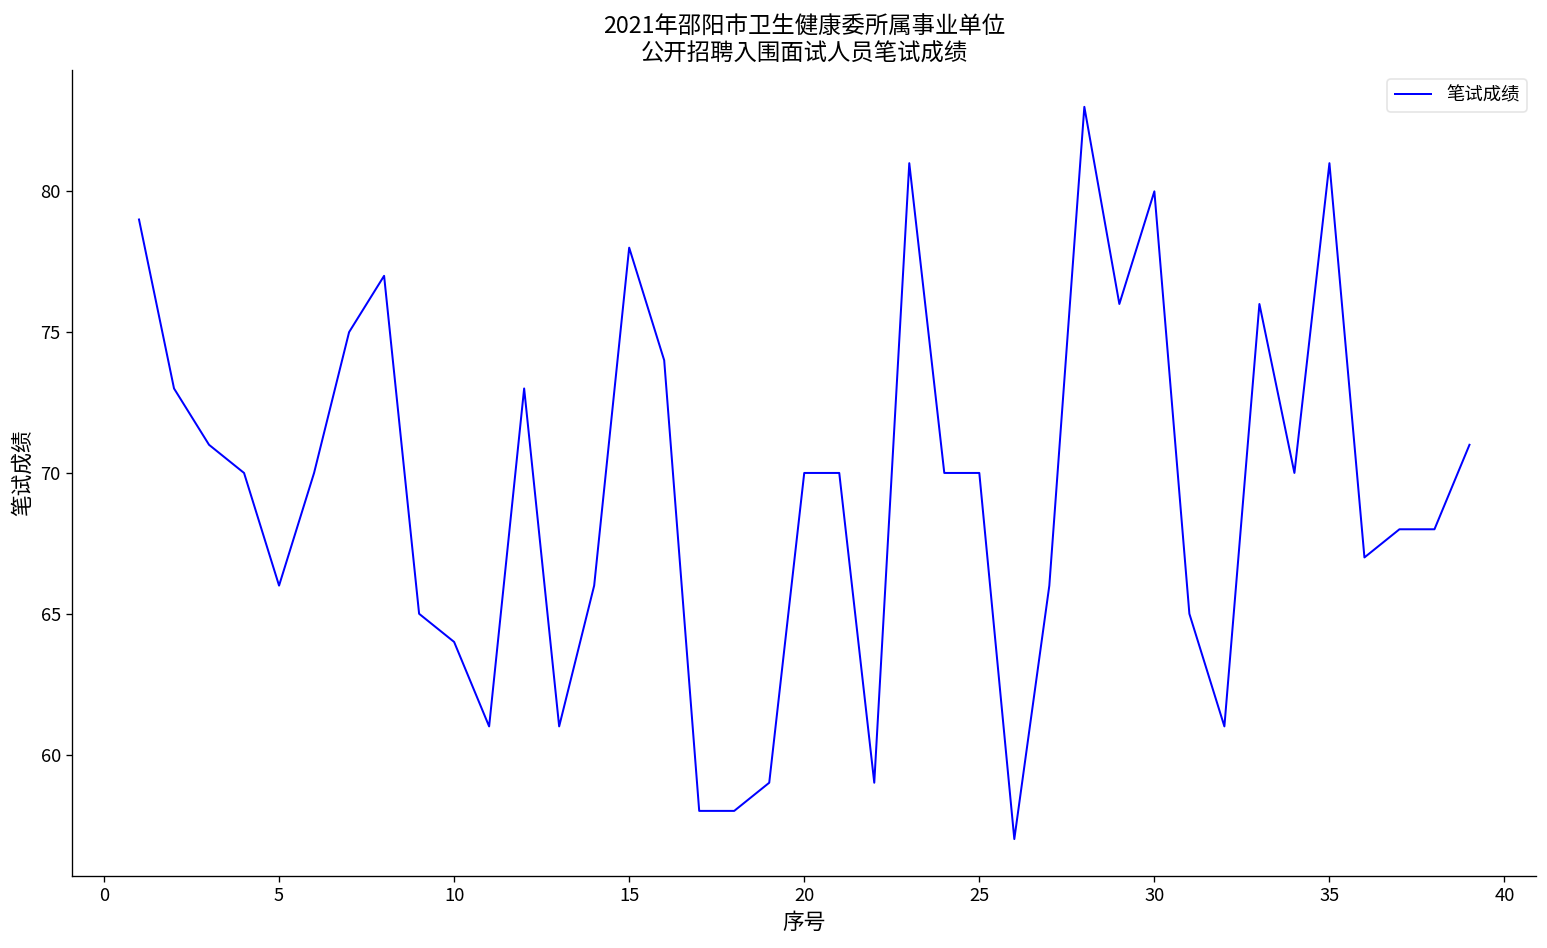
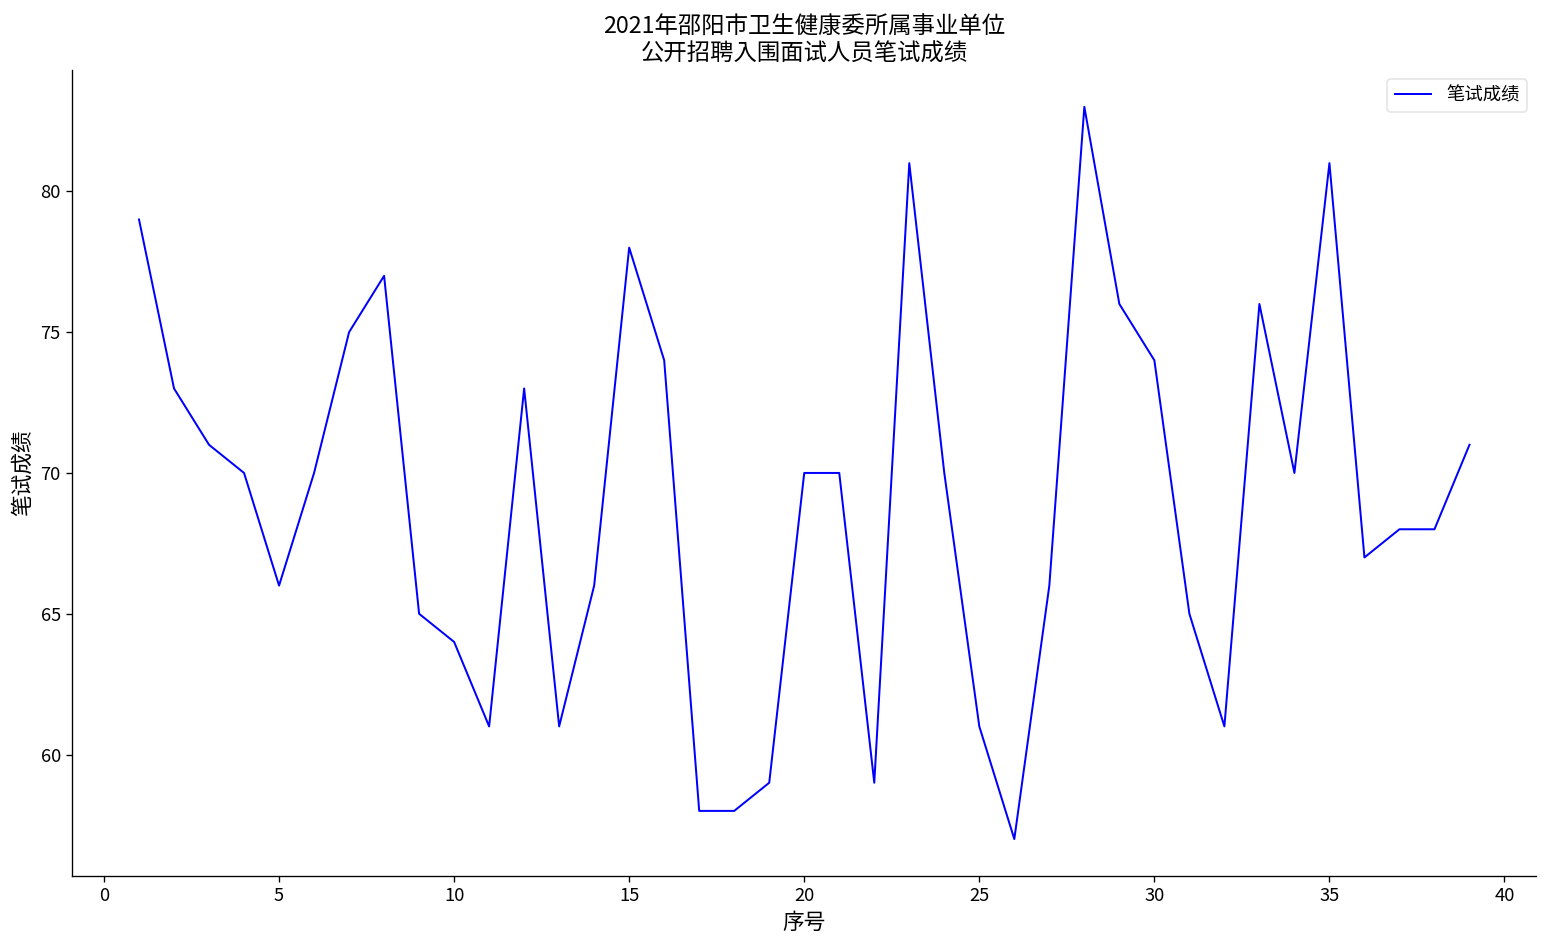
25: 70 -> 61
30: 80 -> 74
